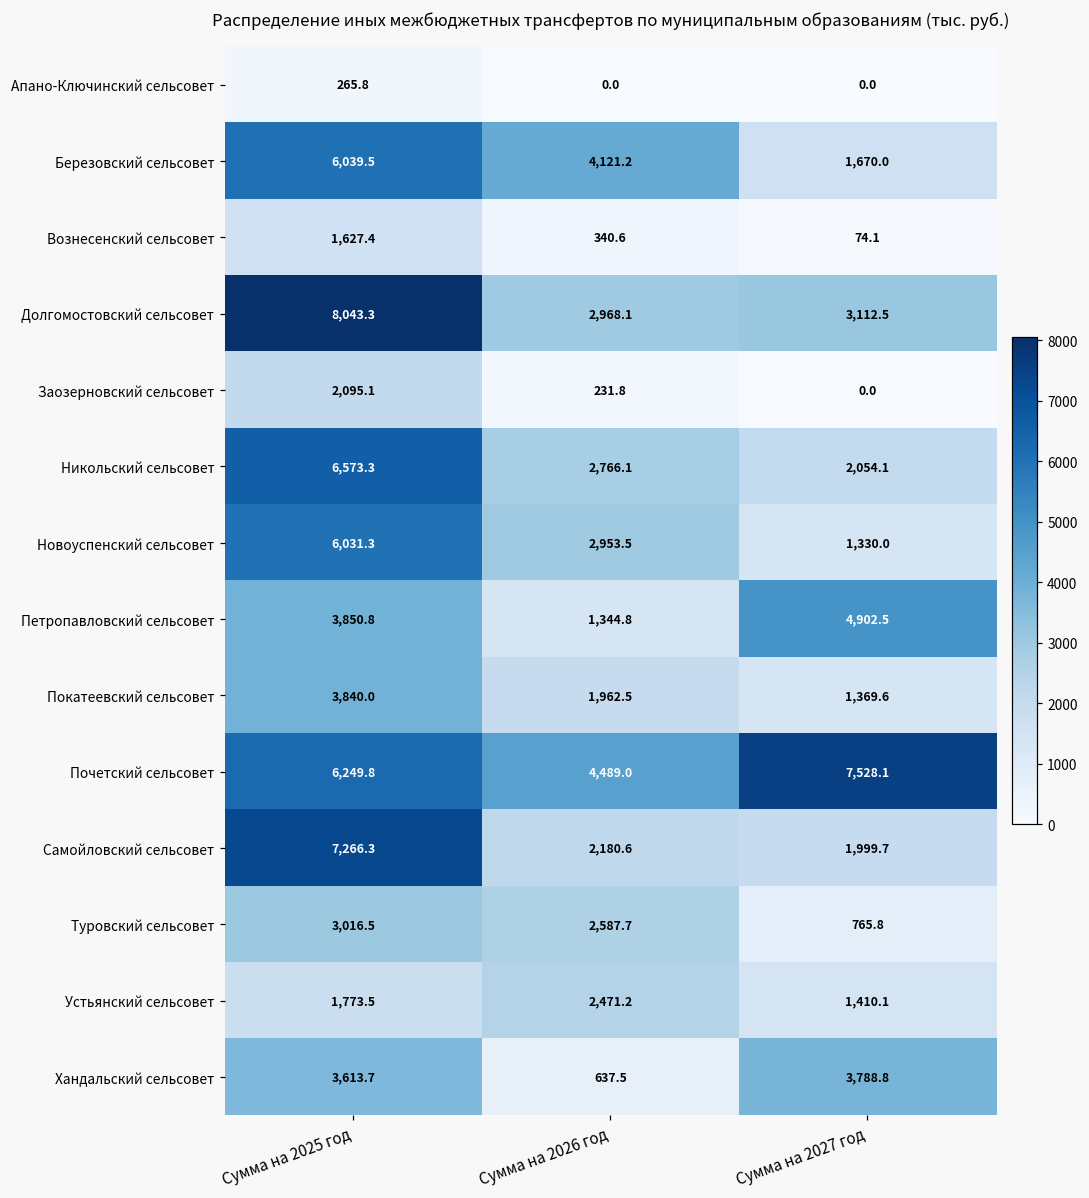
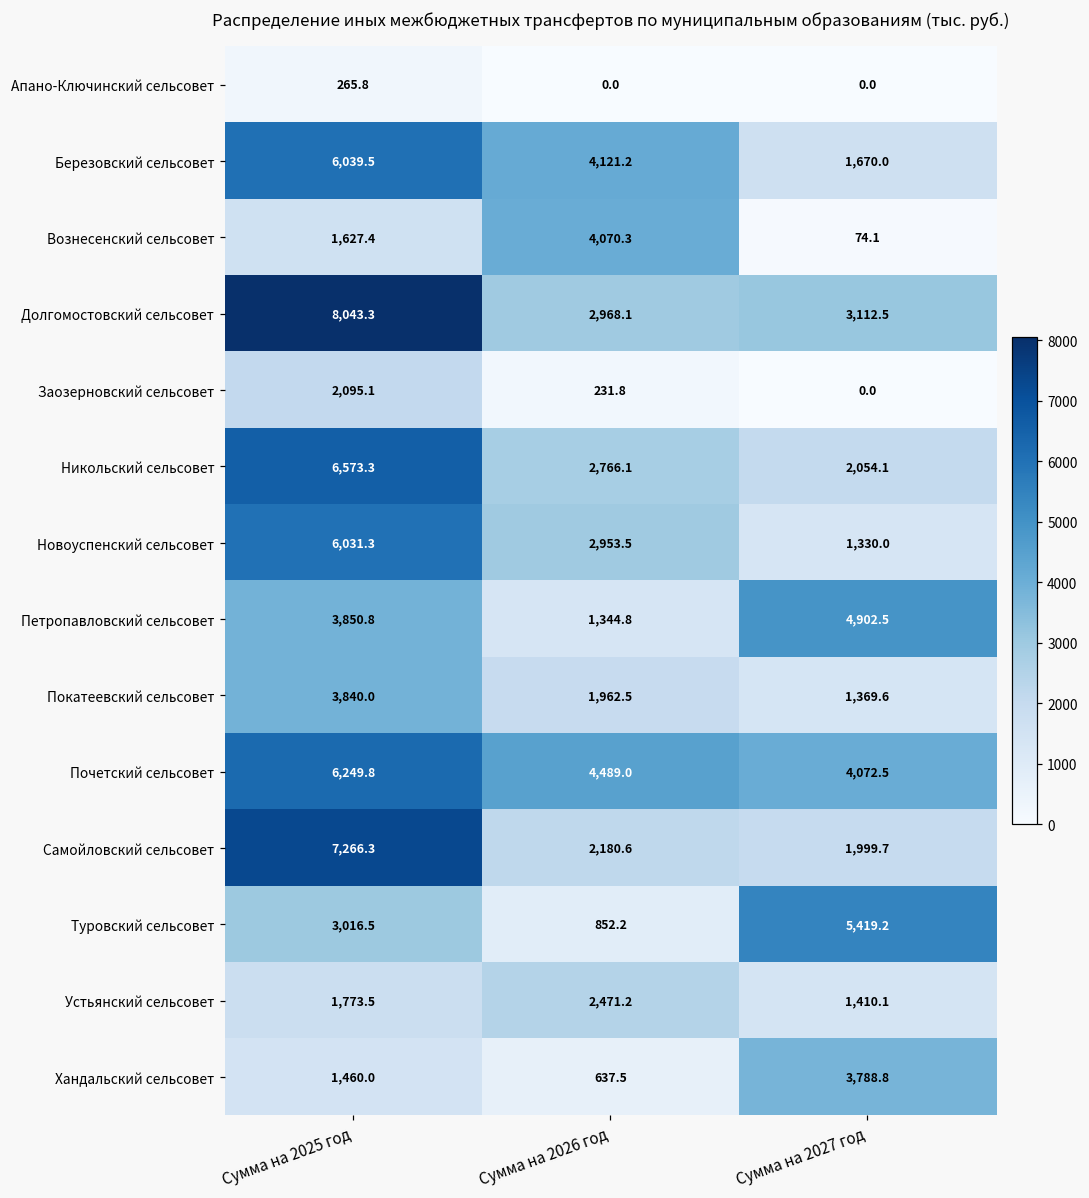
Вознесенский сельсовет, Сумма на 2026 год: 340.6 -> 4,070.3
Почетский сельсовет, Сумма на 2027 год: 7,528.1 -> 4,072.5
Туровский сельсовет, Сумма на 2026 год: 2,587.7 -> 852.2
Туровский сельсовет, Сумма на 2027 год: 765.8 -> 5,419.2
Хандальский сельсовет, Сумма на 2025 год: 3,613.7 -> 1,460.0
